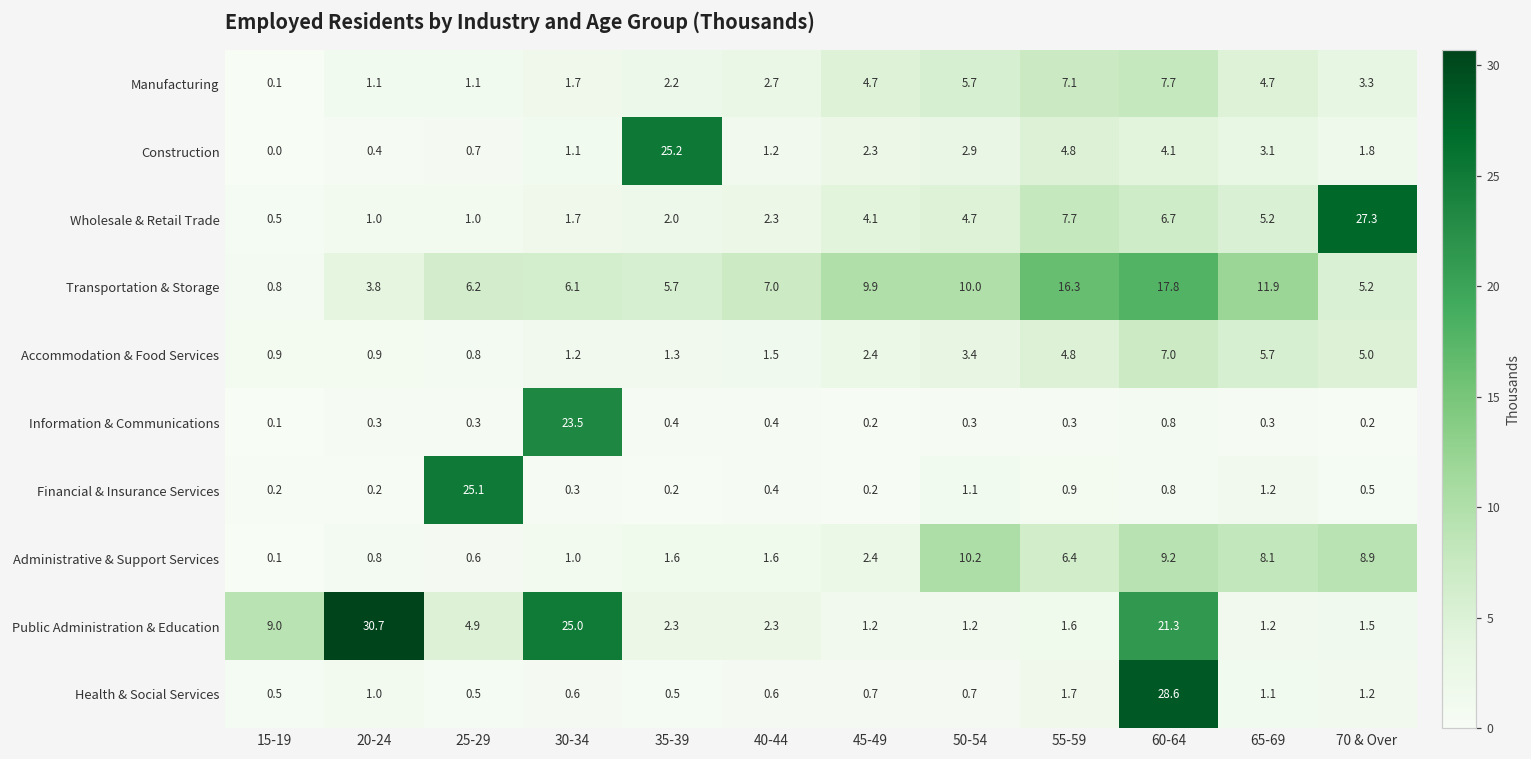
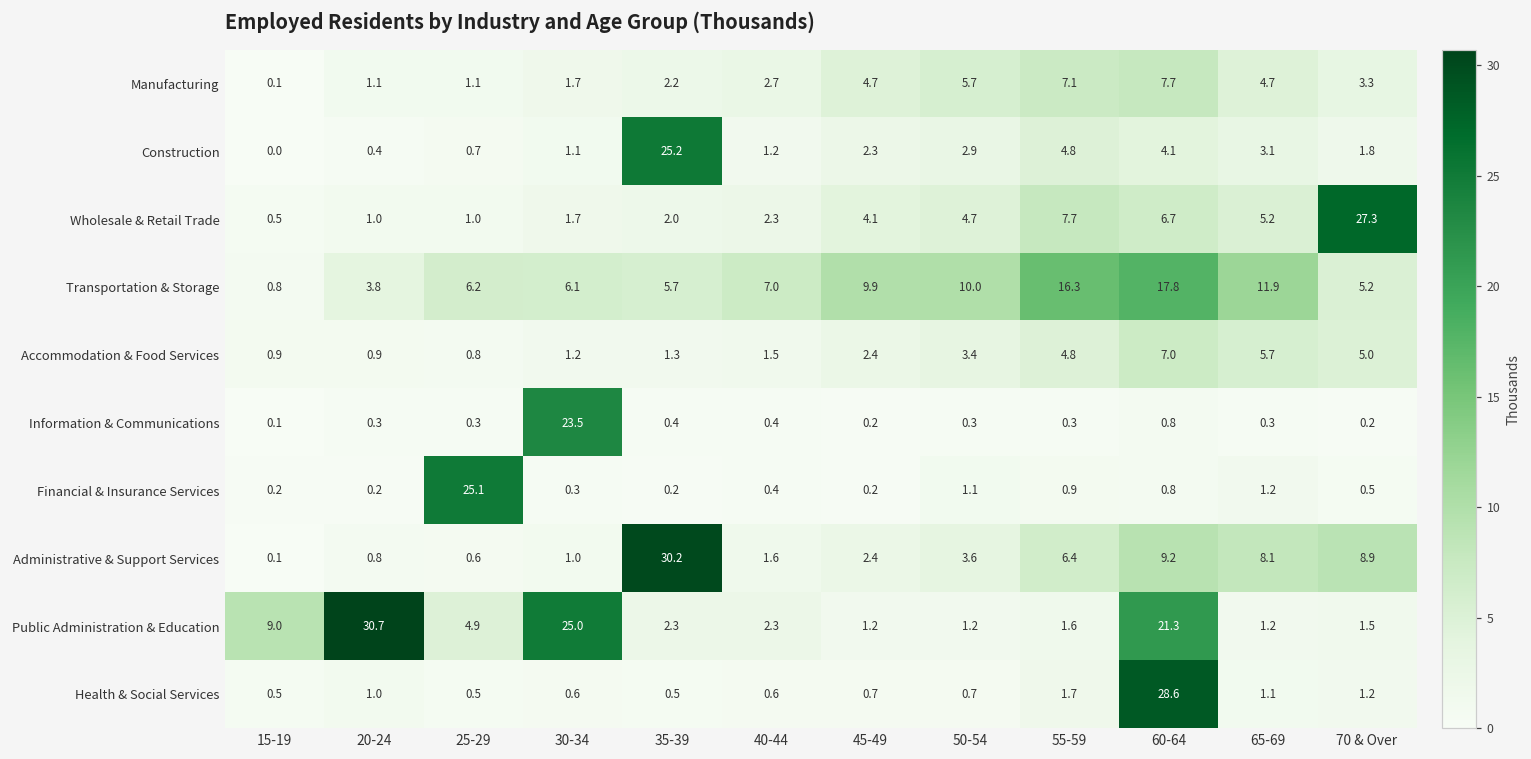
Administrative & Support Services, 35-39: 1.6 -> 30.2
Administrative & Support Services, 50-54: 10.2 -> 3.6
